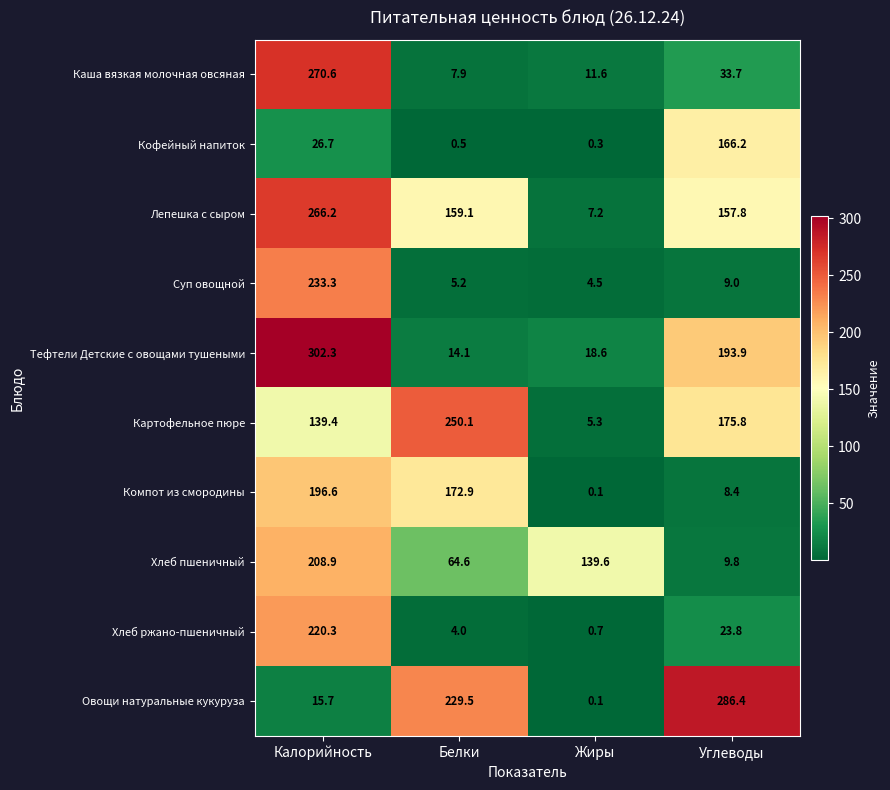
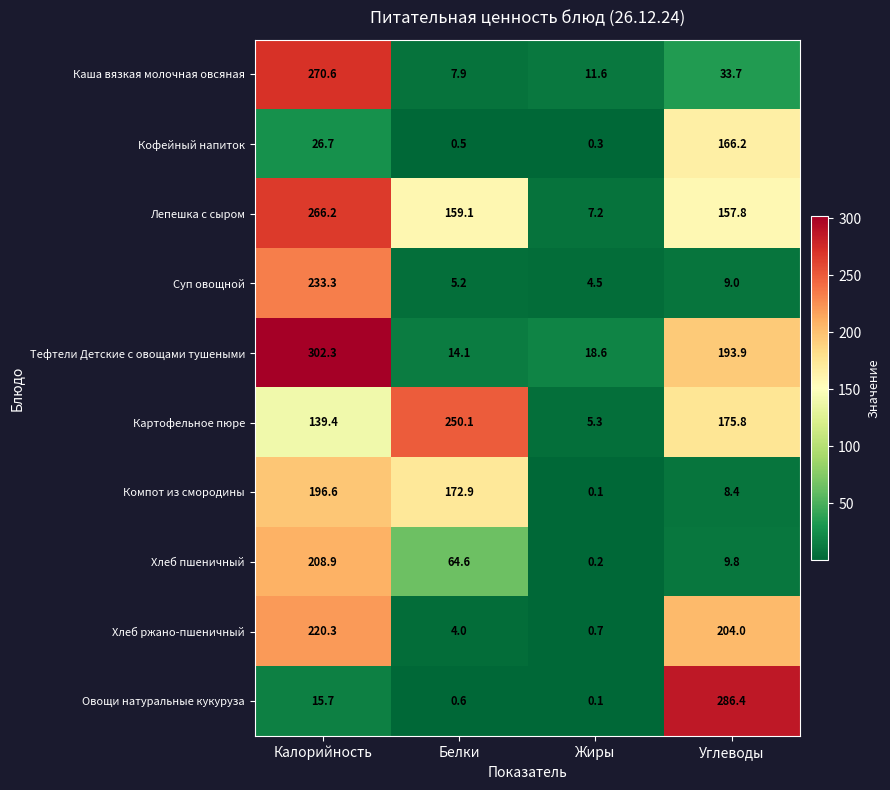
Хлеб пшеничный, Жиры: 139.6 -> 0.2
Хлеб ржано-пшеничный, Углеводы: 23.8 -> 204.0
Овощи натуральные кукуруза, Белки: 229.5 -> 0.6
